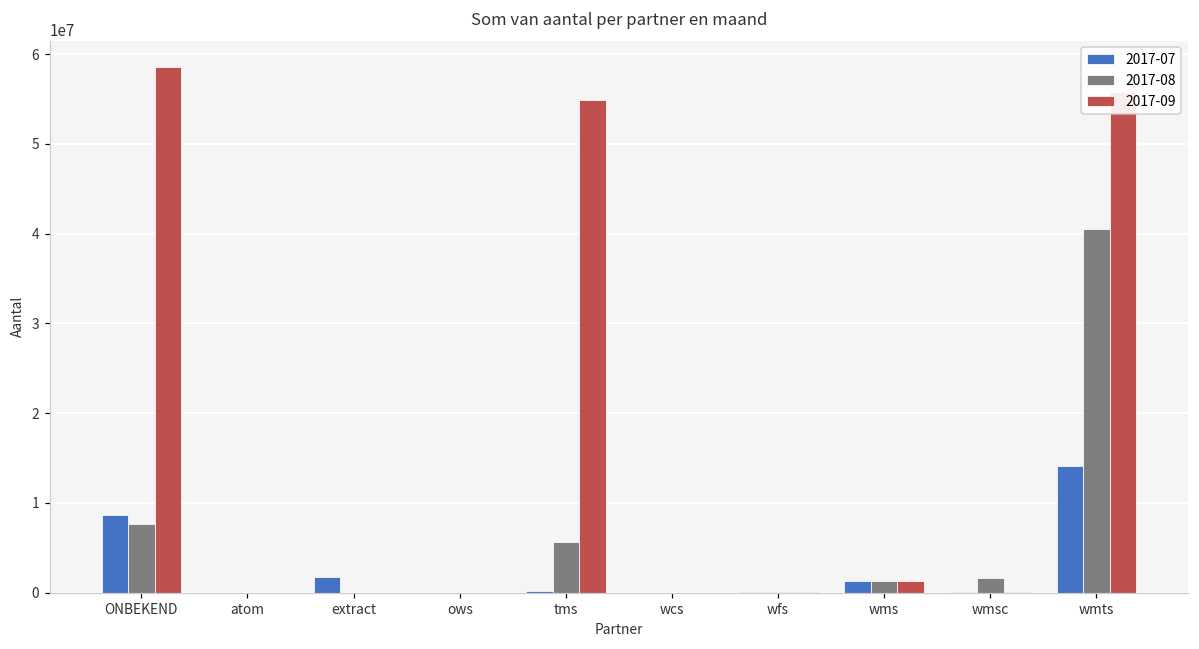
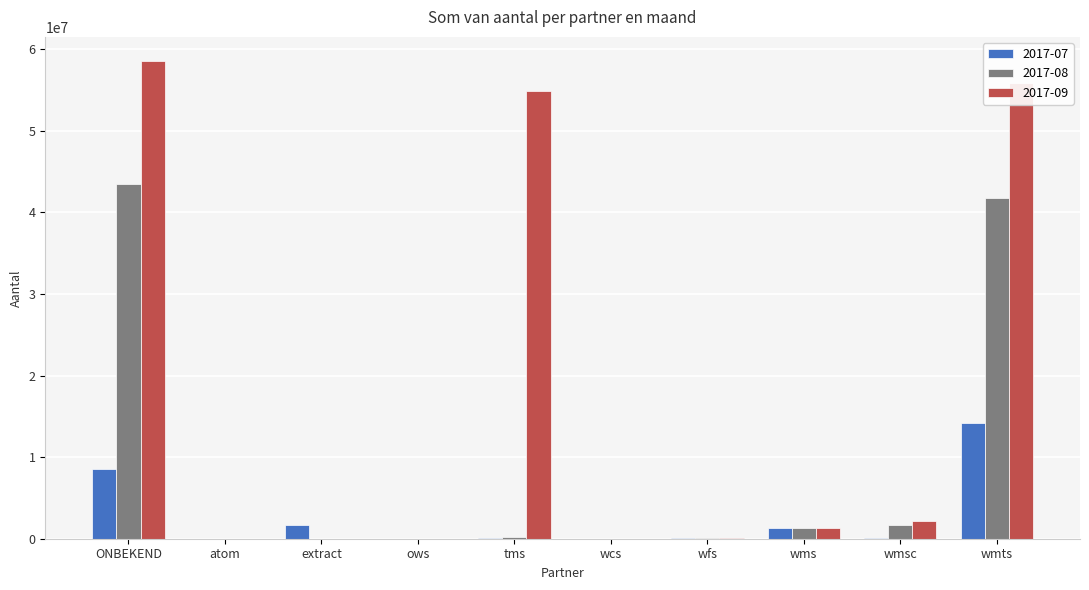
2017-08, ONBEKEND: 8000000 -> 43000000
2017-08, tms: 6000000 -> 0
2017-09, wmsc: 0 -> 2000000
2017-08, wmts: 40000000 -> 42000000
